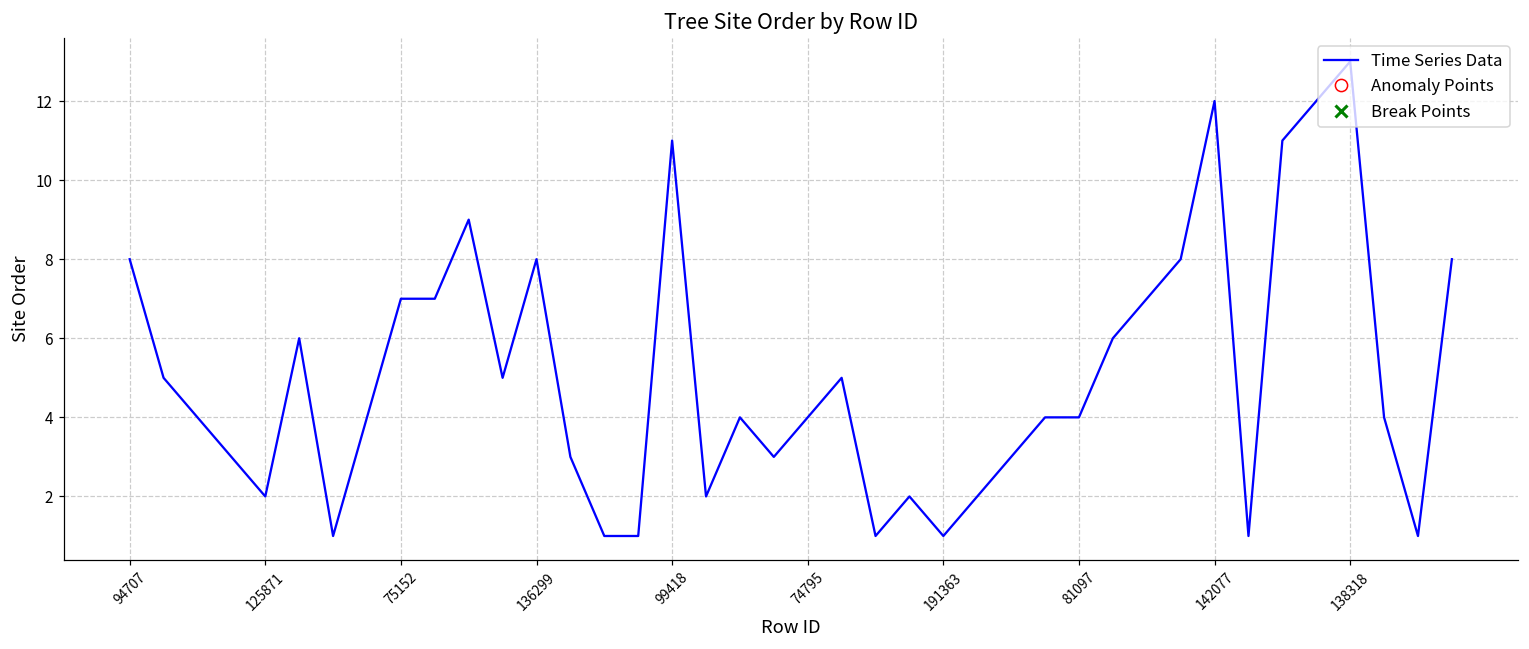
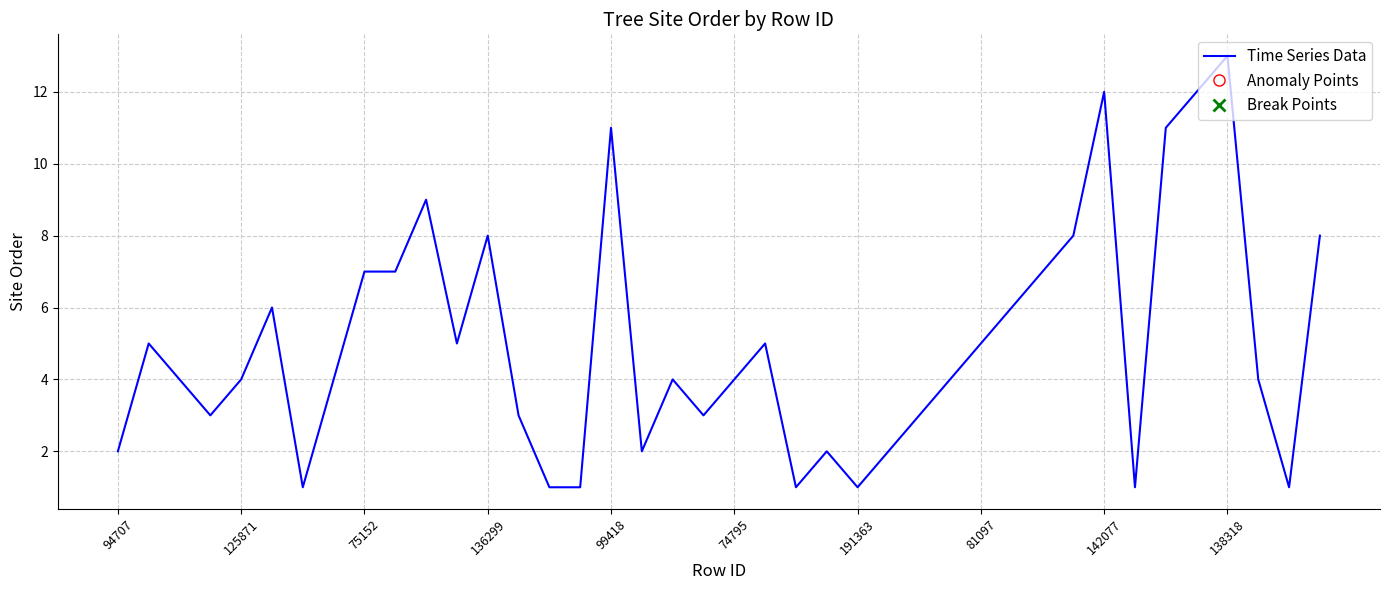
94707: 8 -> 2
125871: 2 -> 4
81097: 4 -> 5
